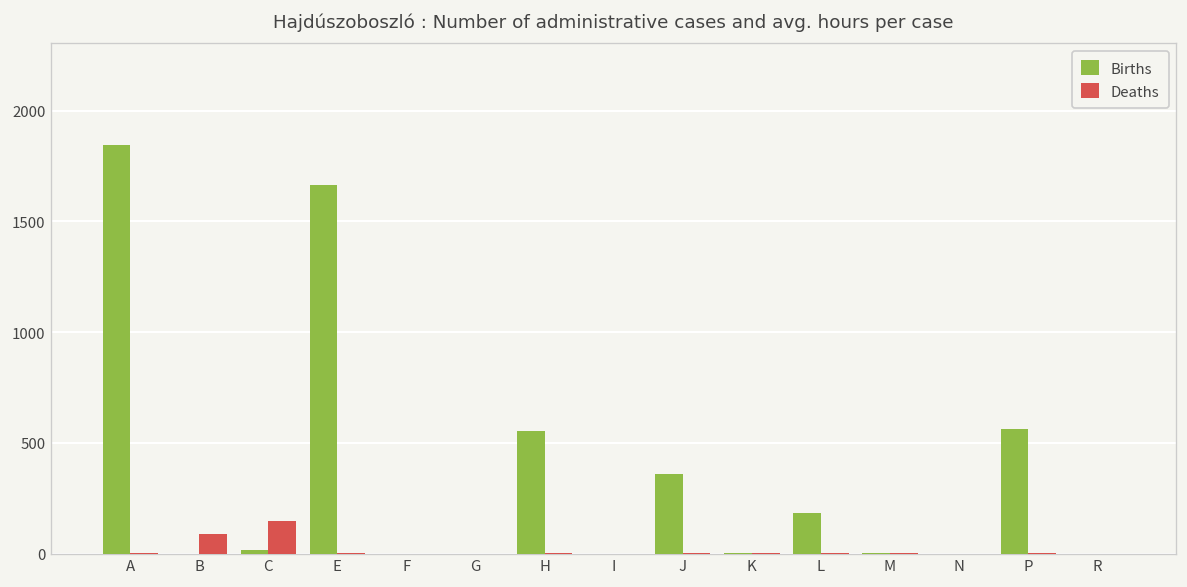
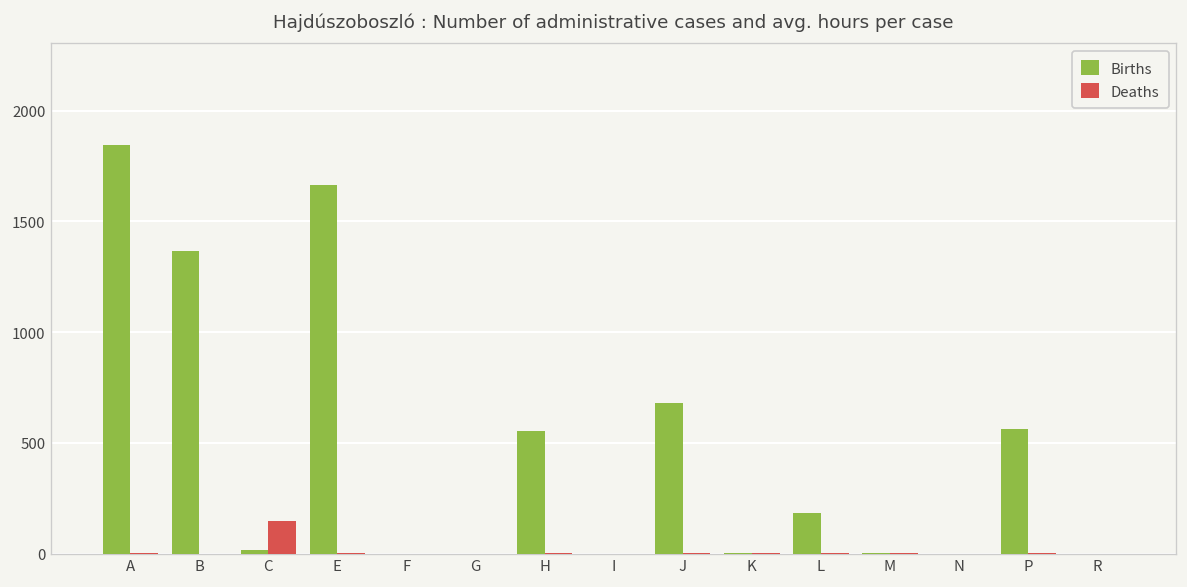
Births, B: 0 -> 1370
Deaths, B: 90 -> 0
Births, J: 360 -> 680
